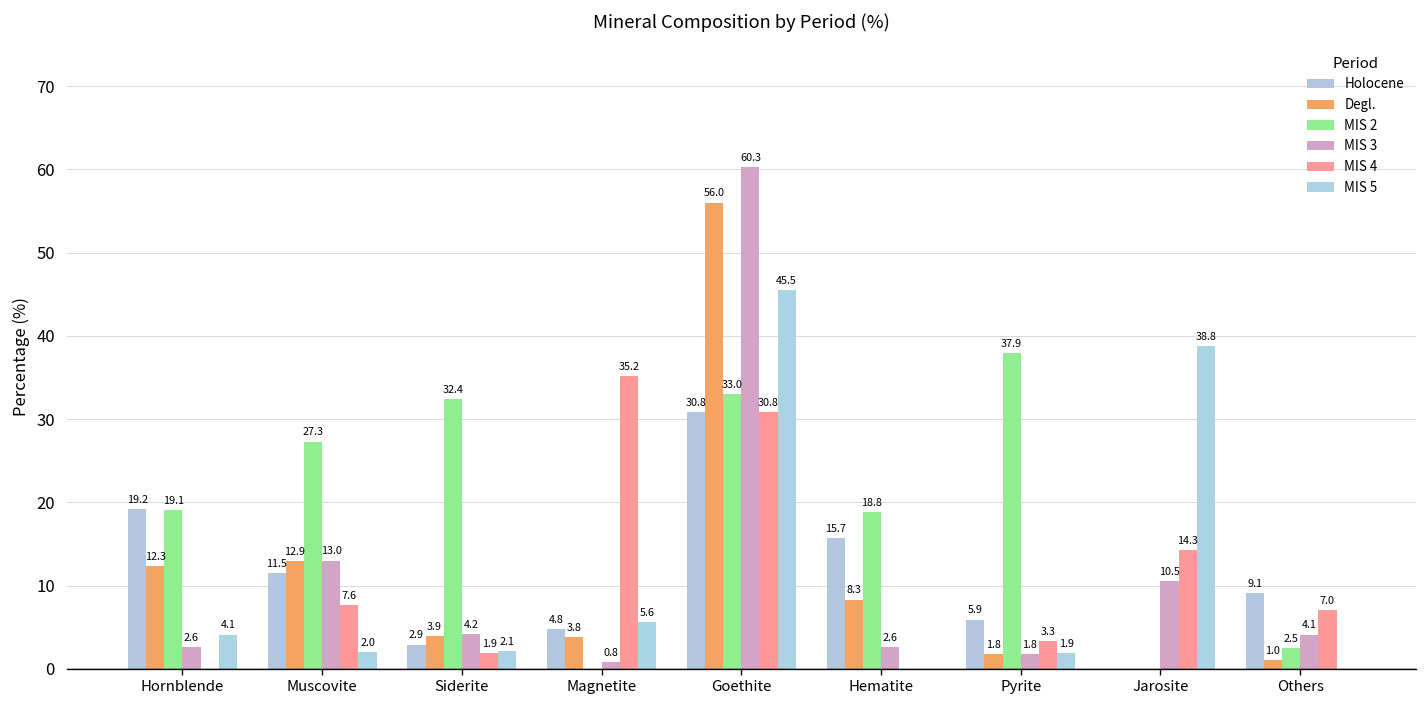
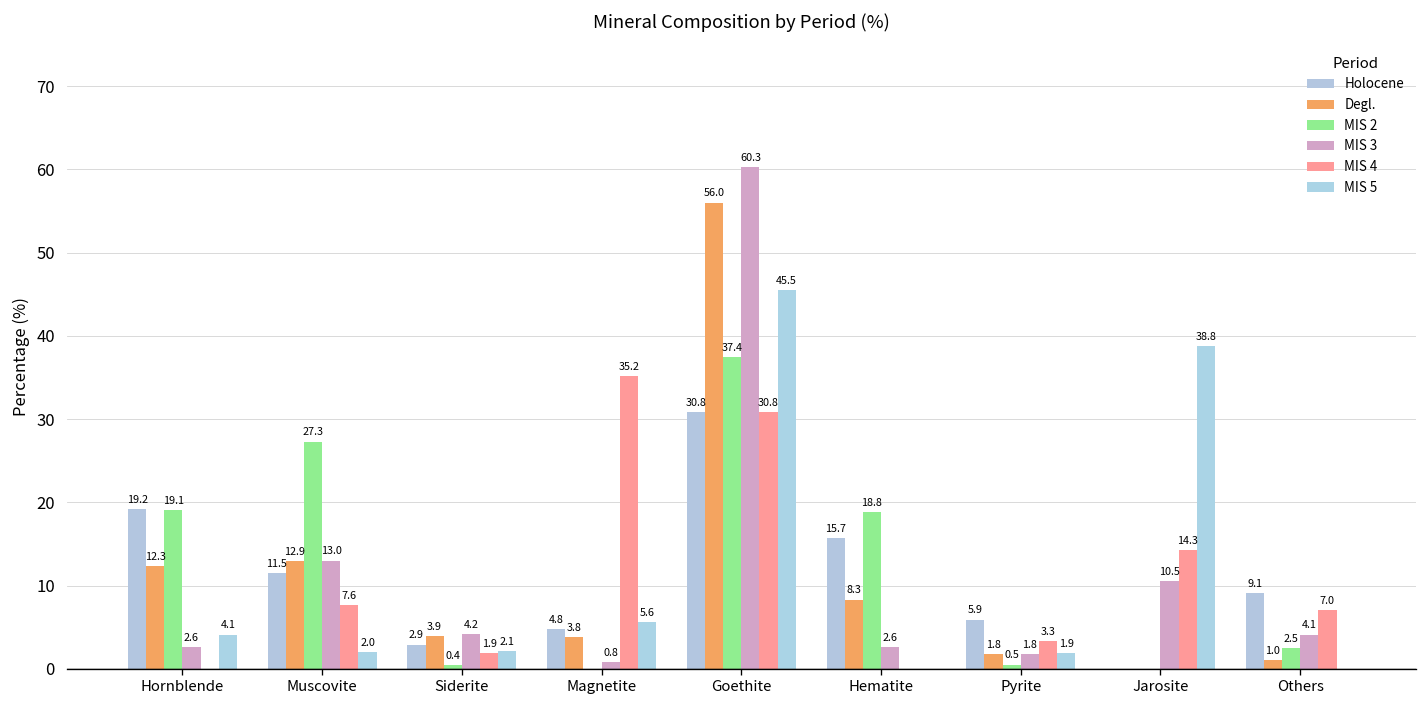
MIS 2, Siderite: 32.4 -> 0.4
MIS 2, Goethite: 33.0 -> 37.4
MIS 2, Pyrite: 37.9 -> 0.5
